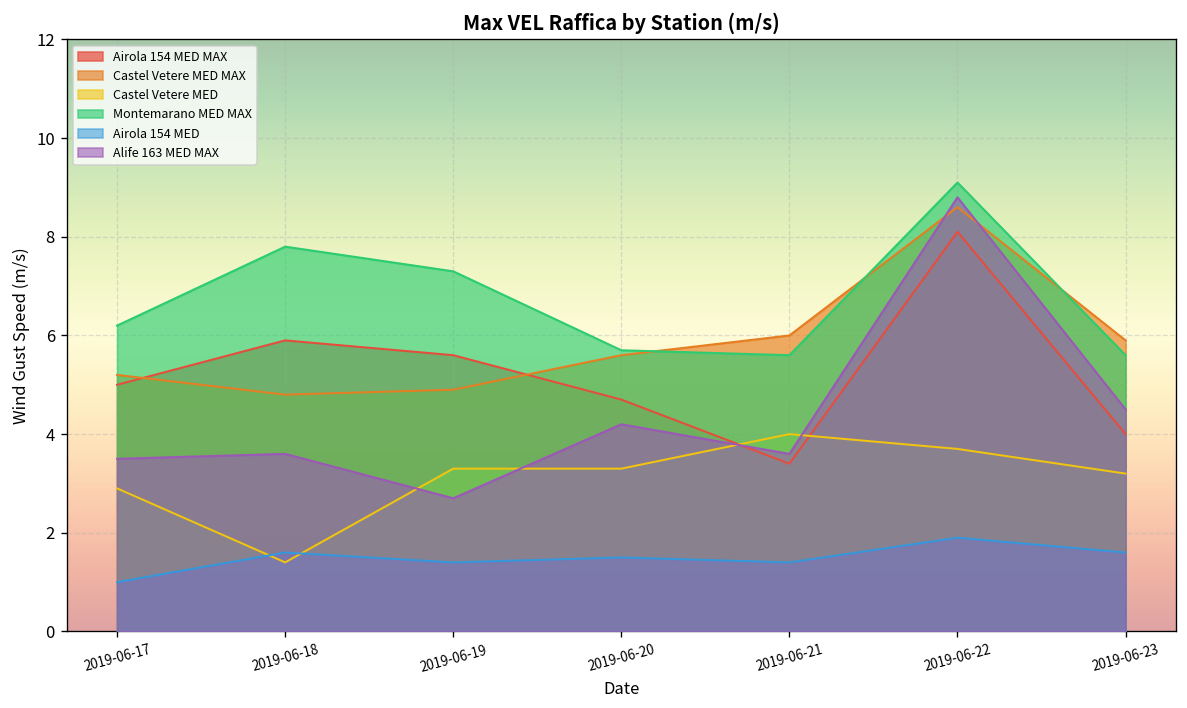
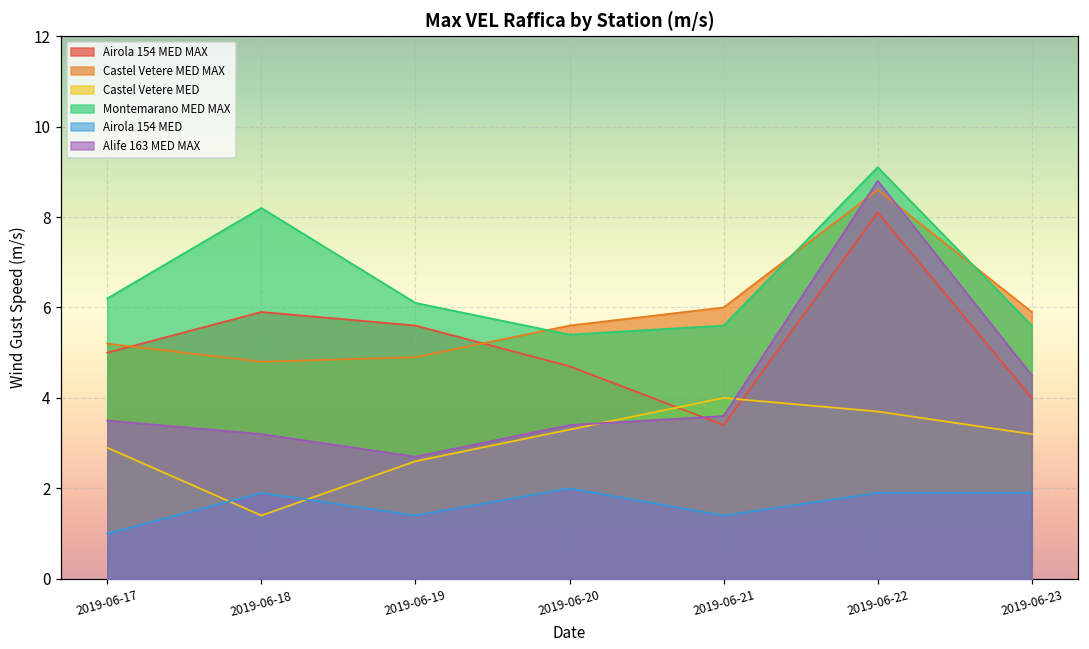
Montemarano MED MAX, 2019-06-18: 7.8 -> 8.2
Airola 154 MED, 2019-06-18: 1.6 -> 1.9
Alife 163 MED MAX, 2019-06-18: 3.6 -> 3.2
Castel Vetere MED, 2019-06-19: 3.3 -> 2.6
Montemarano MED MAX, 2019-06-19: 7.3 -> 6.1
Montemarano MED MAX, 2019-06-20: 5.7 -> 5.4
Airola 154 MED, 2019-06-20: 1.5 -> 2.0
Alife 163 MED MAX, 2019-06-20: 4.2 -> 3.4
Airola 154 MED, 2019-06-23: 1.6 -> 1.9
